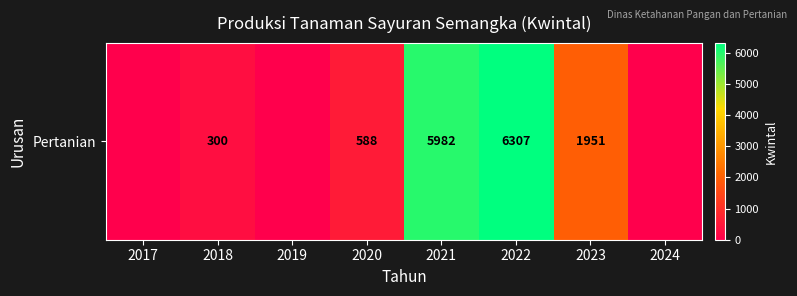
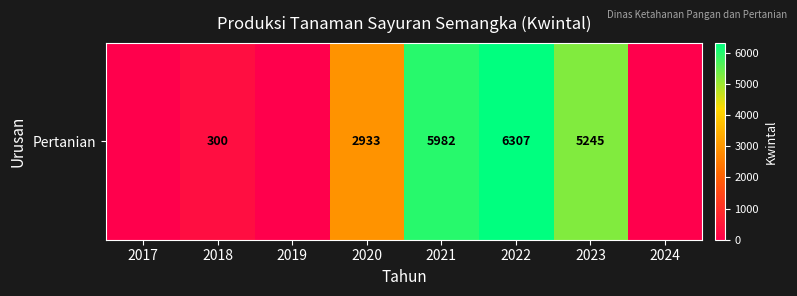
Pertanian, 2020: 588 -> 2933
Pertanian, 2023: 1951 -> 5245
